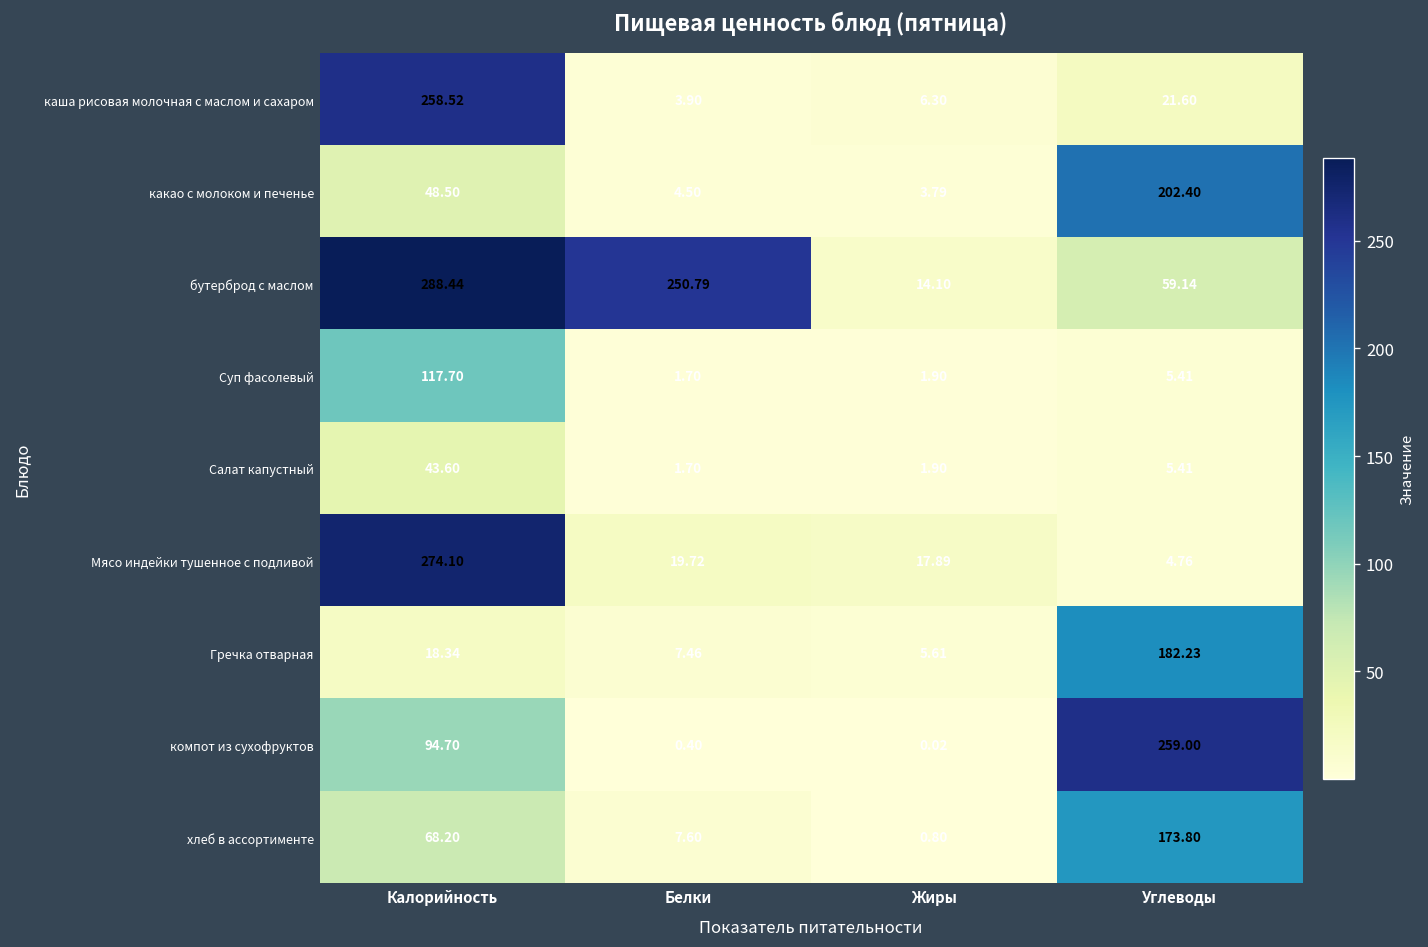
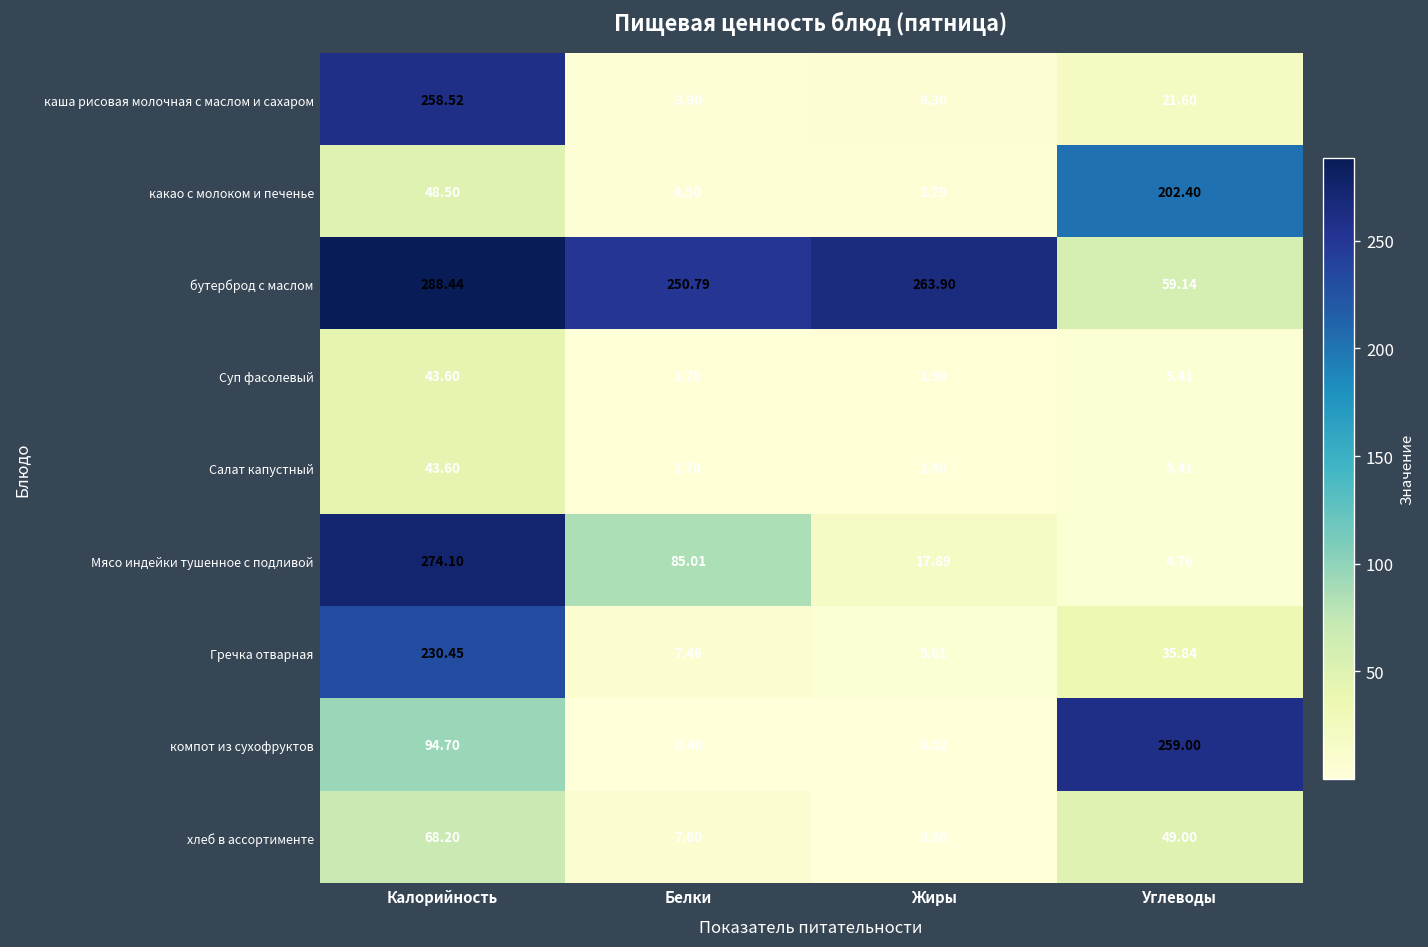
бутерброд с маслом, Жиры: 14.10 -> 263.90
Суп фасолевый, Калорийность: 117.70 -> 43.60
Мясо индейки тушенное с подливой, Белки: 19.72 -> 85.01
Гречка отварная, Калорийность: 18.34 -> 230.45
Гречка отварная, Углеводы: 182.23 -> 35.84
хлеб в ассортименте, Углеводы: 173.80 -> 49.00
